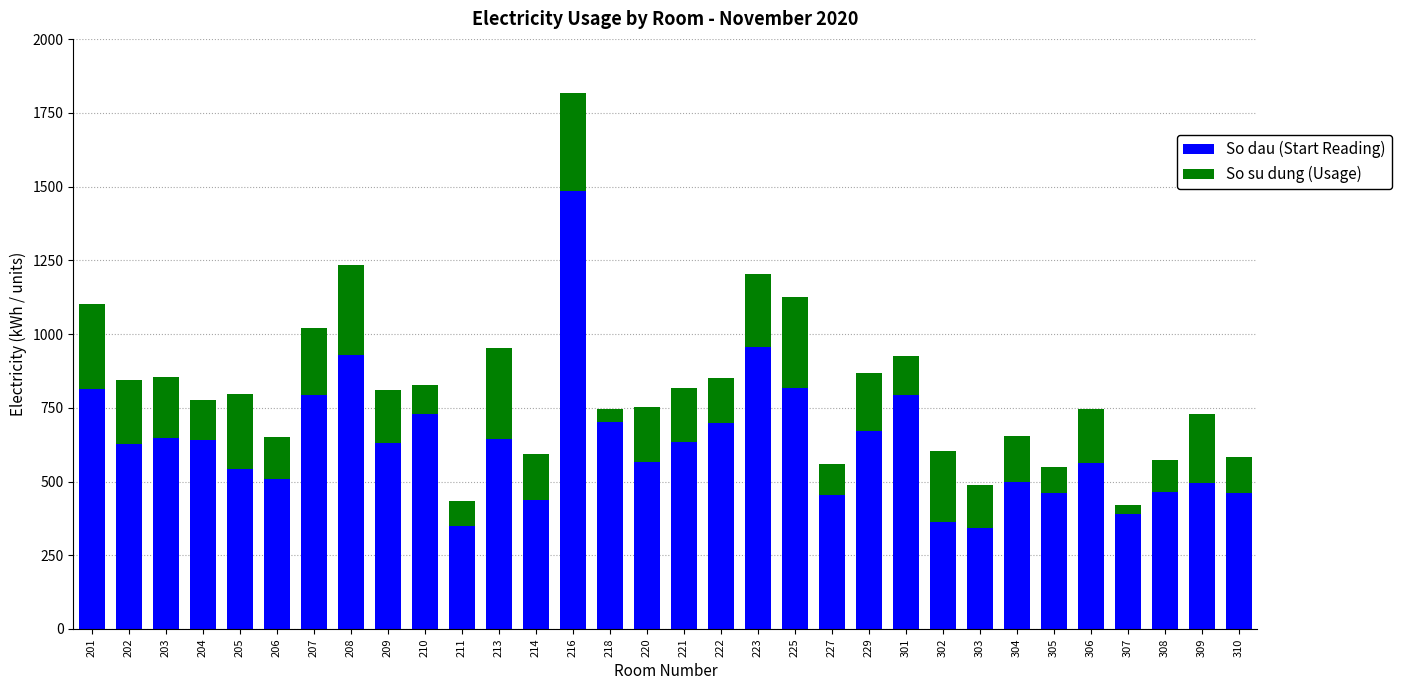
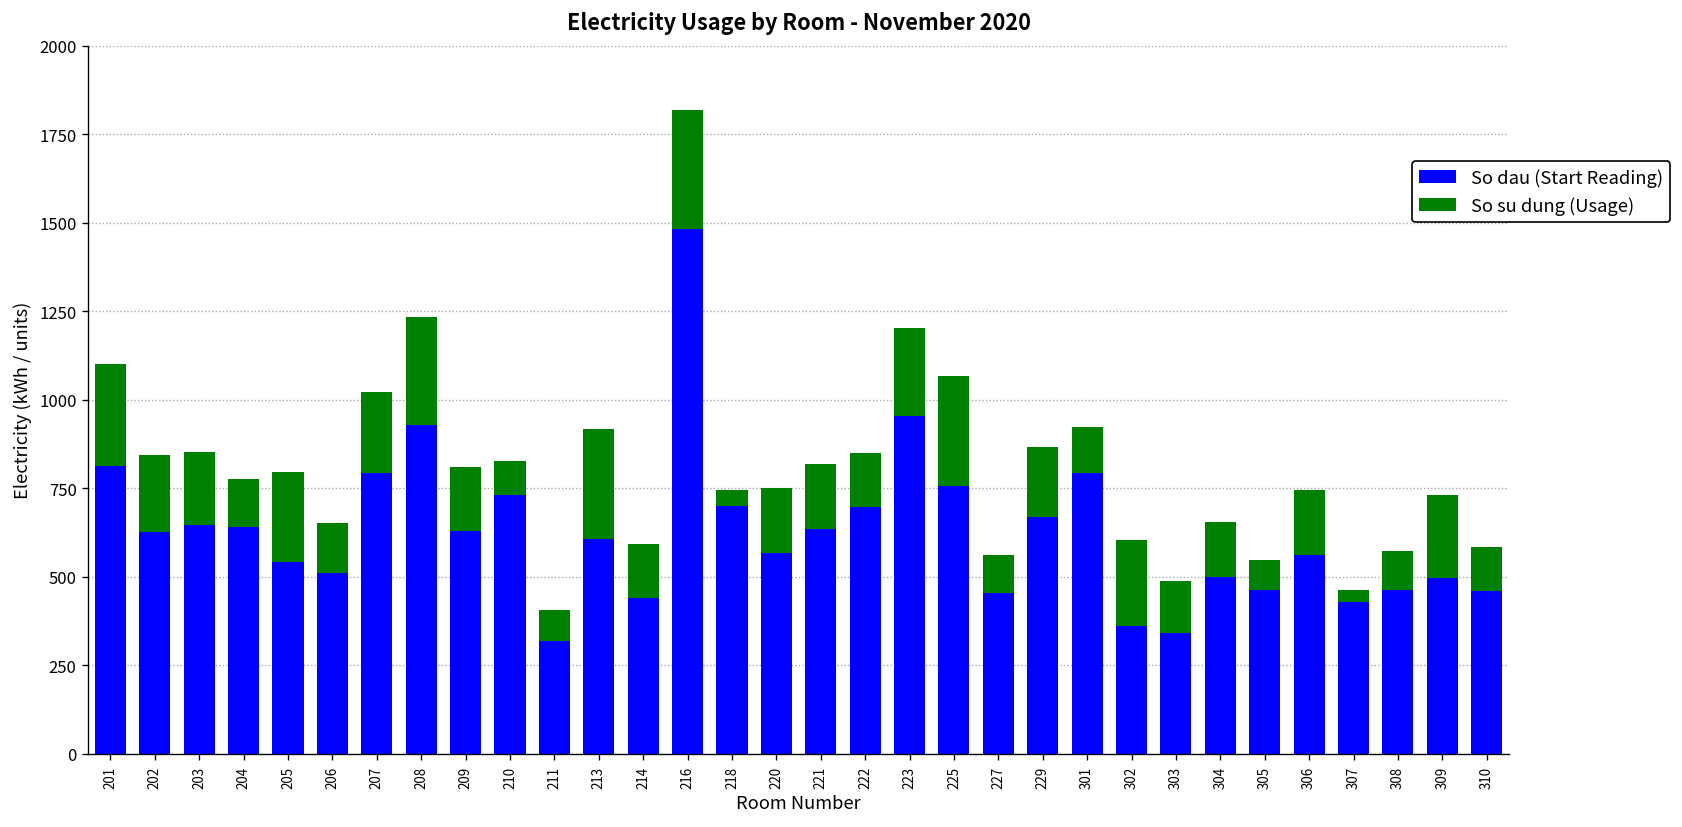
So dau (Start Reading), 211: 350 -> 320
So dau (Start Reading), 213: 640 -> 610
So dau (Start Reading), 225: 820 -> 760
So dau (Start Reading), 307: 390 -> 430
